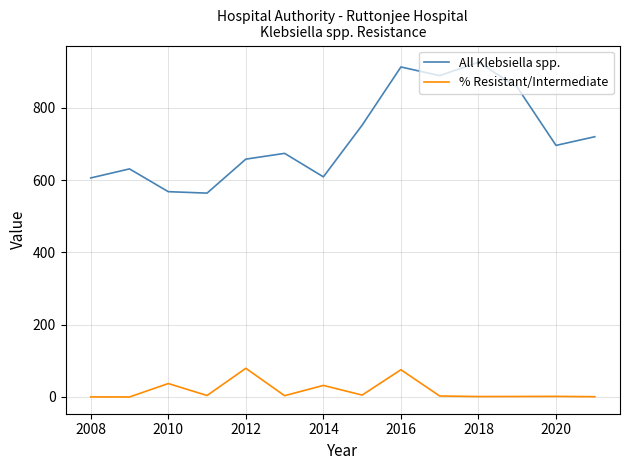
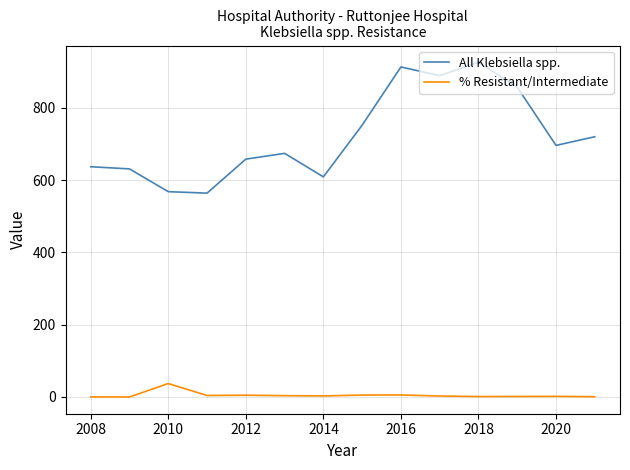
All Klebsiella spp., 2008: 610 -> 640
% Resistant/Intermediate, 2012: 80 -> 0
% Resistant/Intermediate, 2014: 30 -> 0
% Resistant/Intermediate, 2016: 80 -> 10
